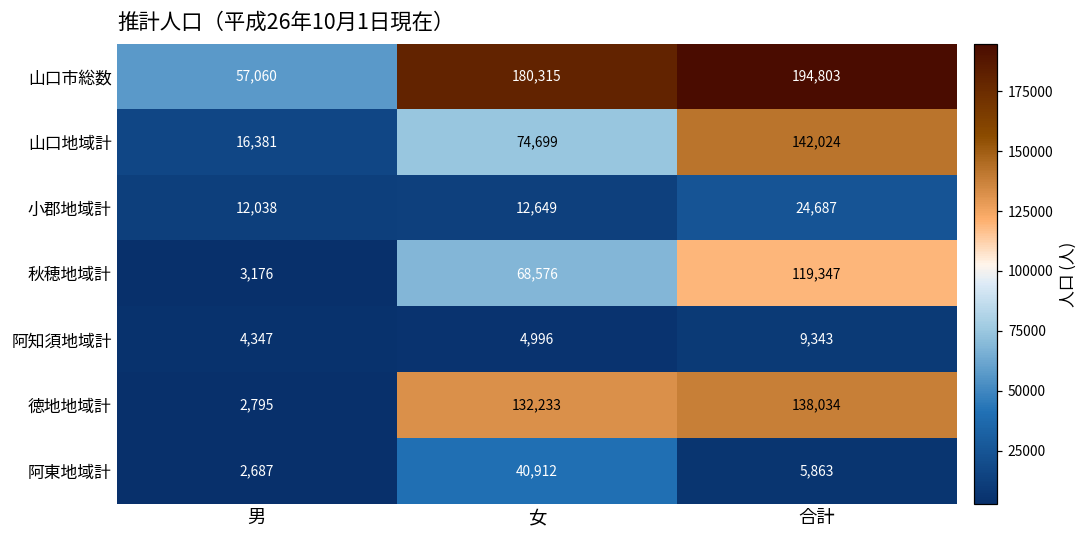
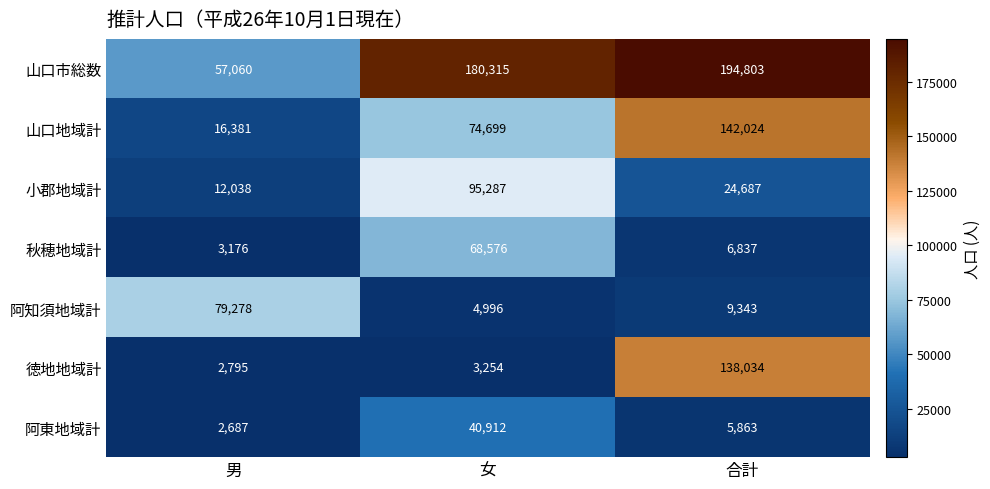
小郡地域計, 女: 12,649 -> 95,287
秋穂地域計, 合計: 119,347 -> 6,837
阿知須地域計, 男: 4,347 -> 79,278
徳地地域計, 女: 132,233 -> 3,254
